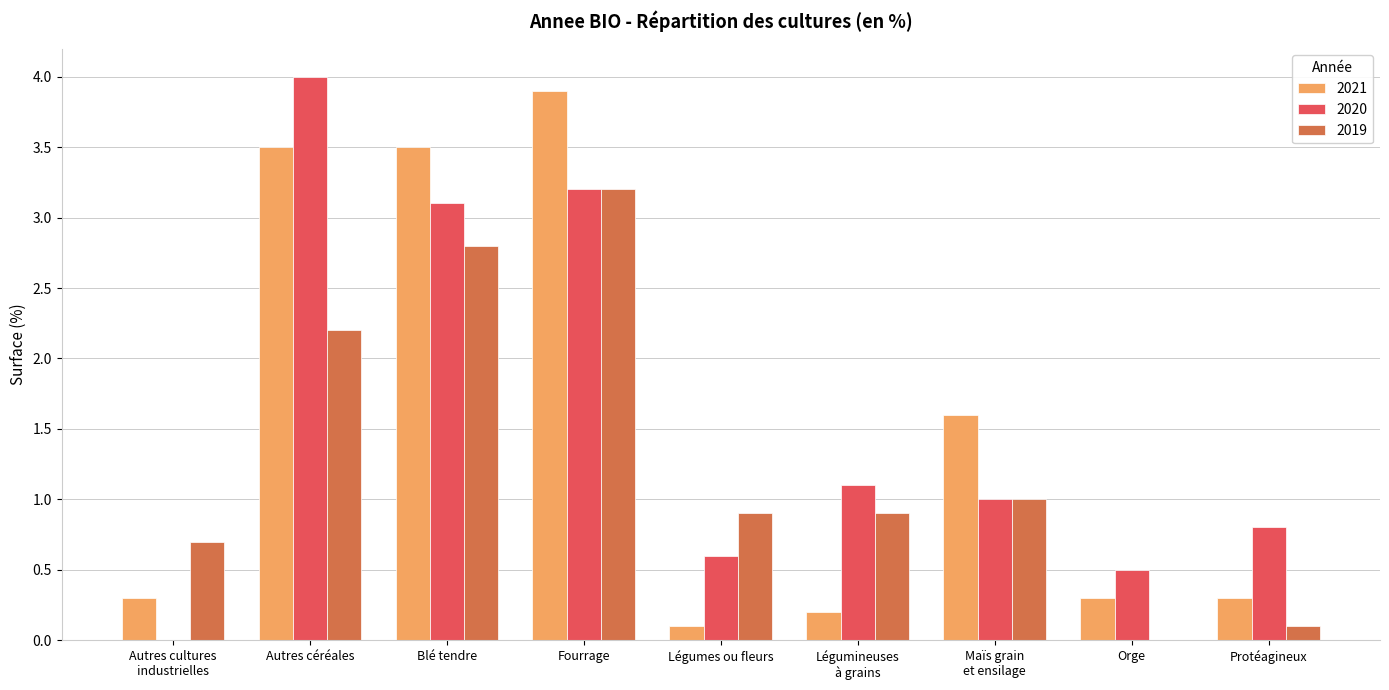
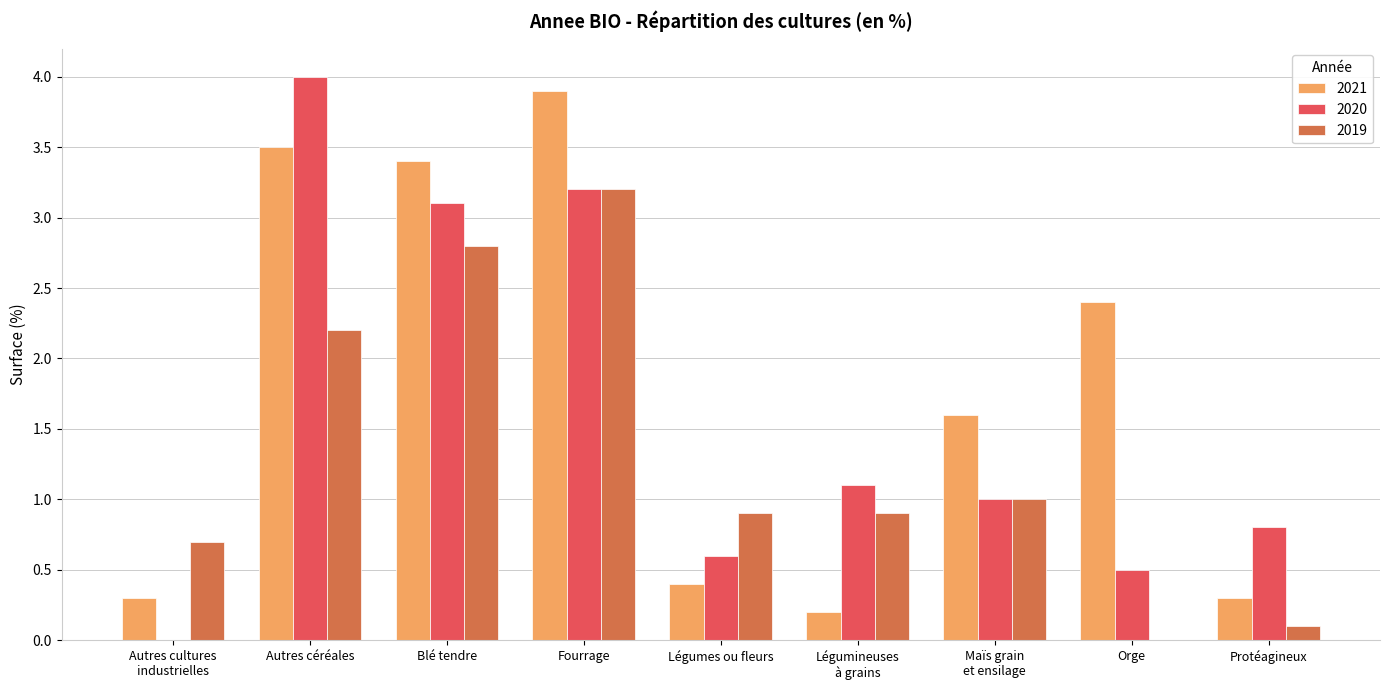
2021, Blé tendre: 3.5 -> 3.4
2021, Légumes ou fleurs: 0.1 -> 0.4
2021, Orge: 0.3 -> 2.4
